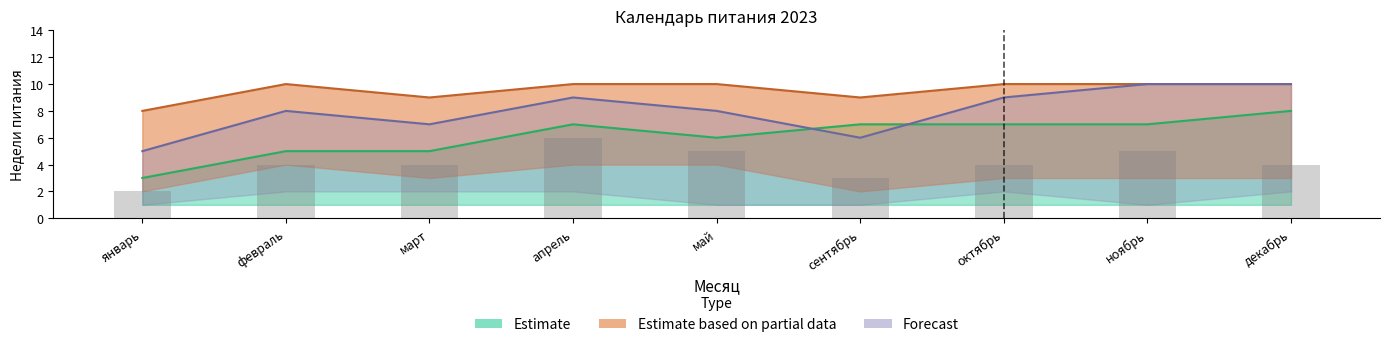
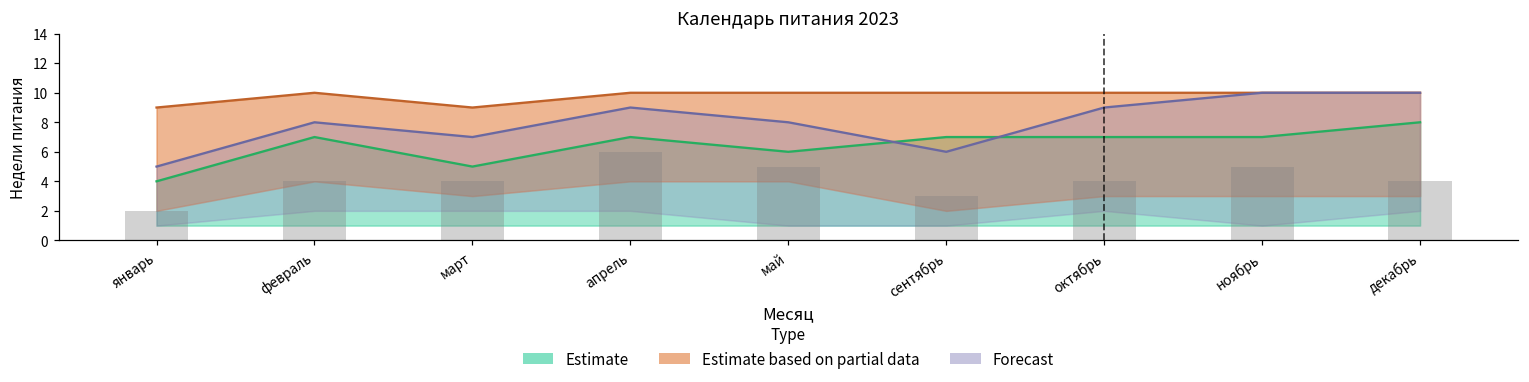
Estimate, январь: 3 -> 4
Estimate based on partial data, январь: 8 -> 9
Estimate, февраль: 5 -> 7
Estimate based on partial data, сентябрь: 9 -> 10
